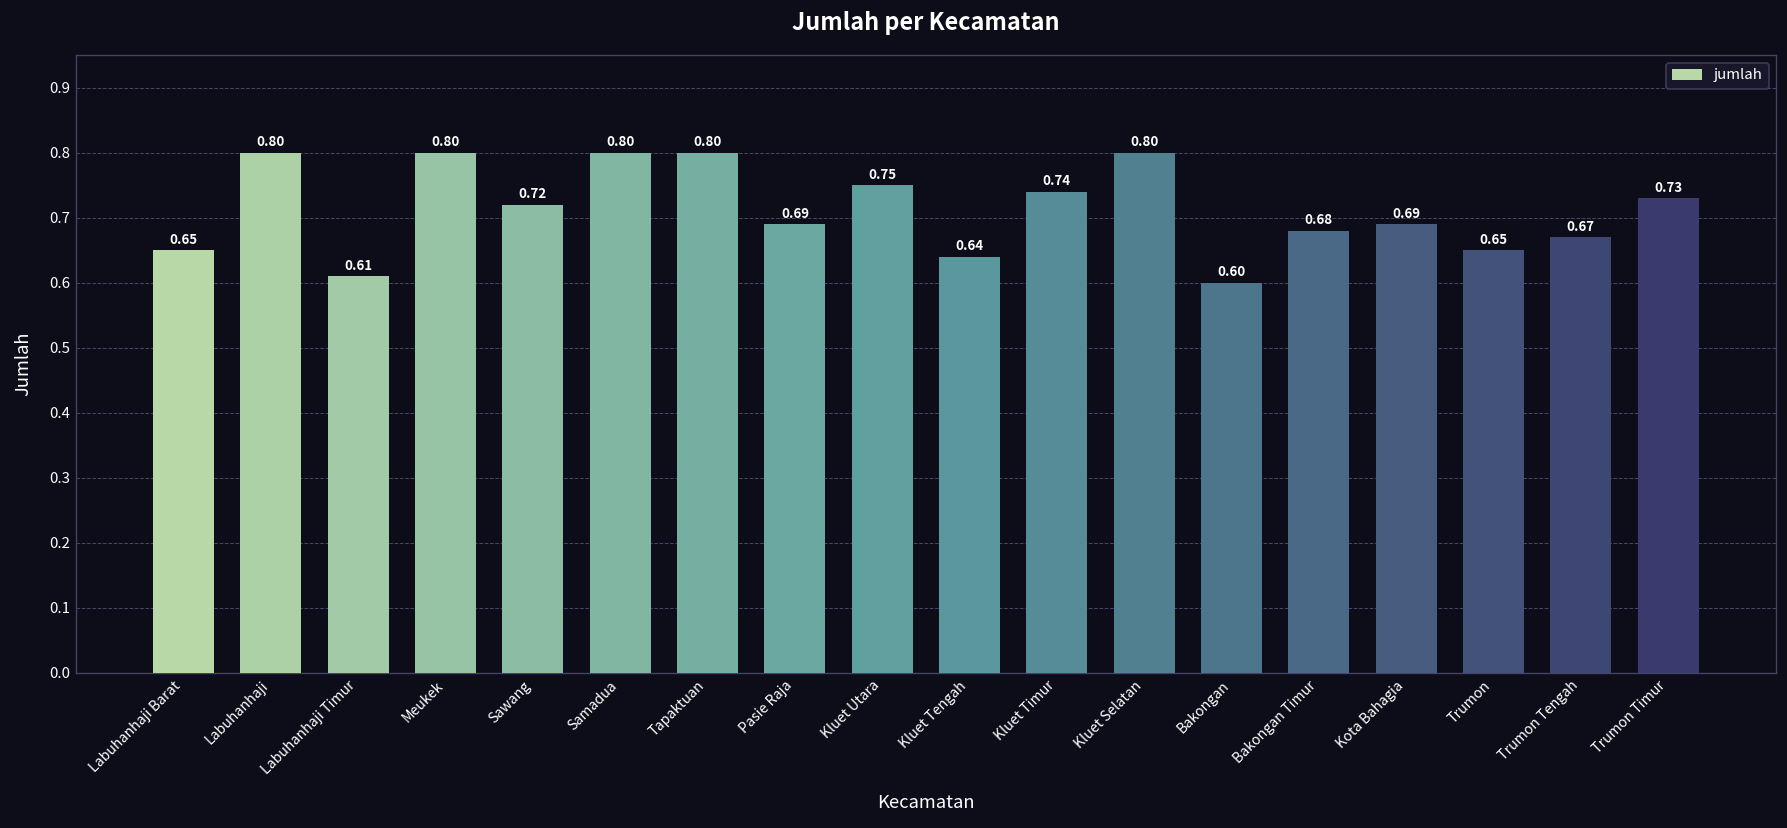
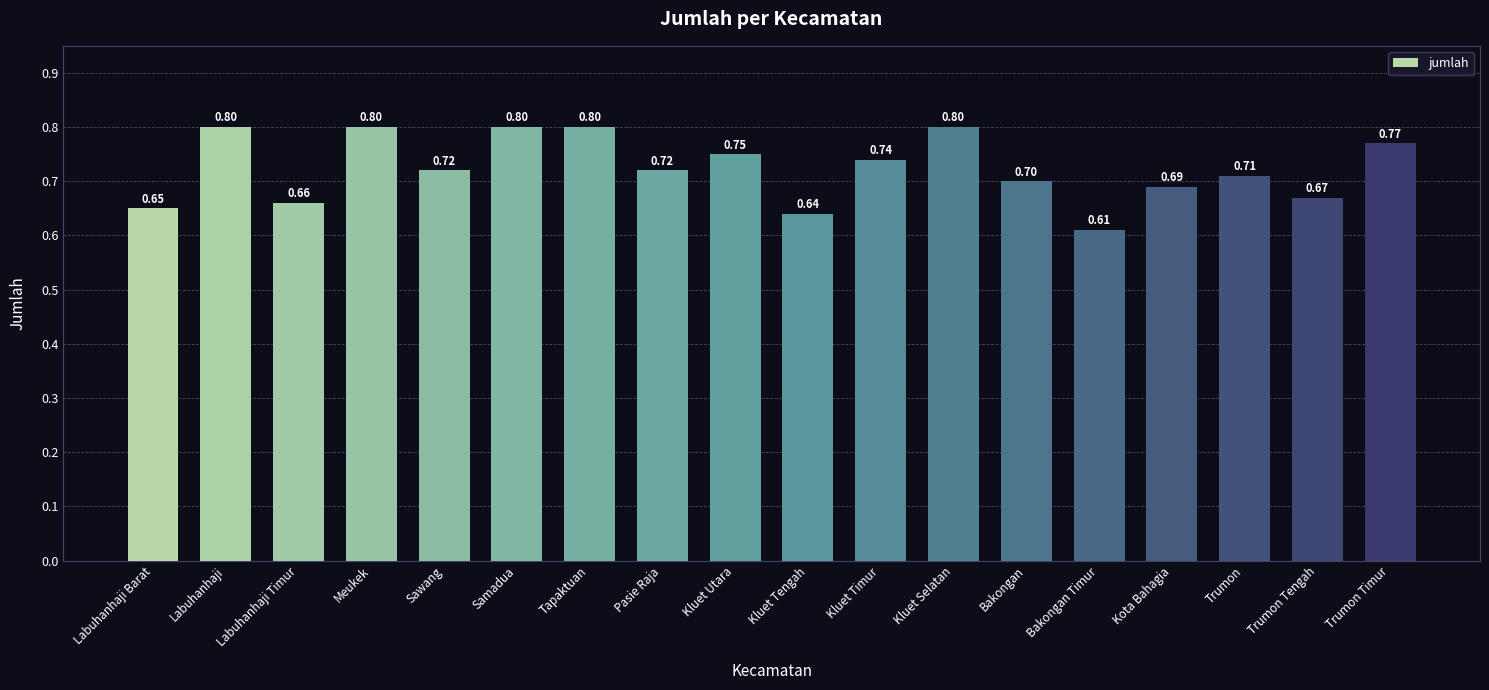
Labuhanhaji Timur: 0.61 -> 0.66
Pasie Raja: 0.69 -> 0.72
Bakongan: 0.60 -> 0.70
Bakongan Timur: 0.68 -> 0.61
Trumon: 0.65 -> 0.71
Trumon Timur: 0.73 -> 0.77
